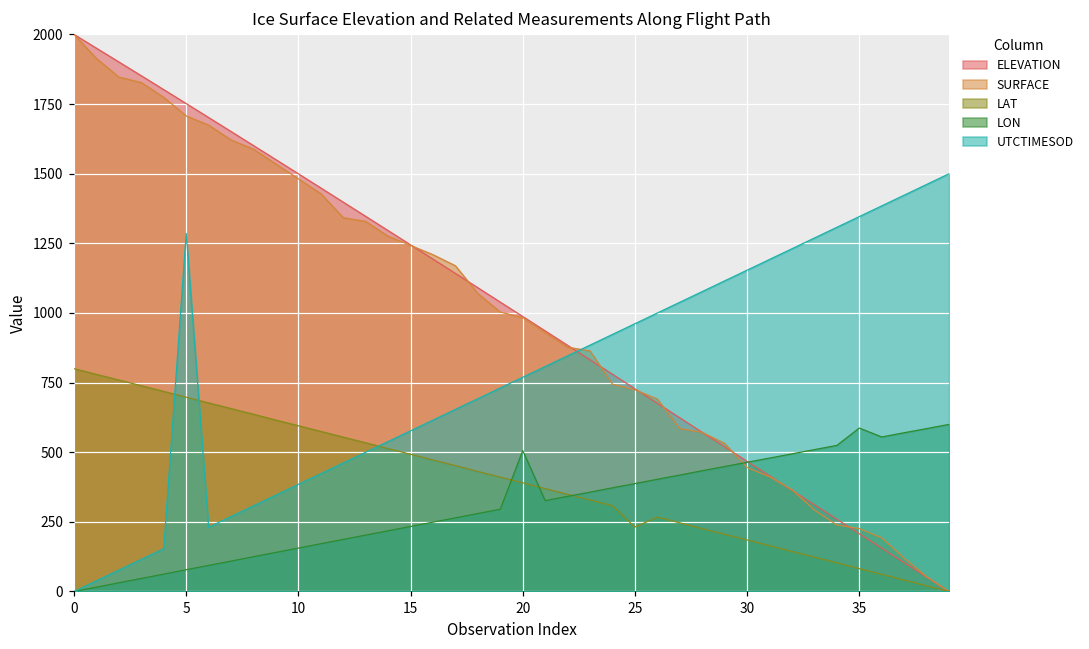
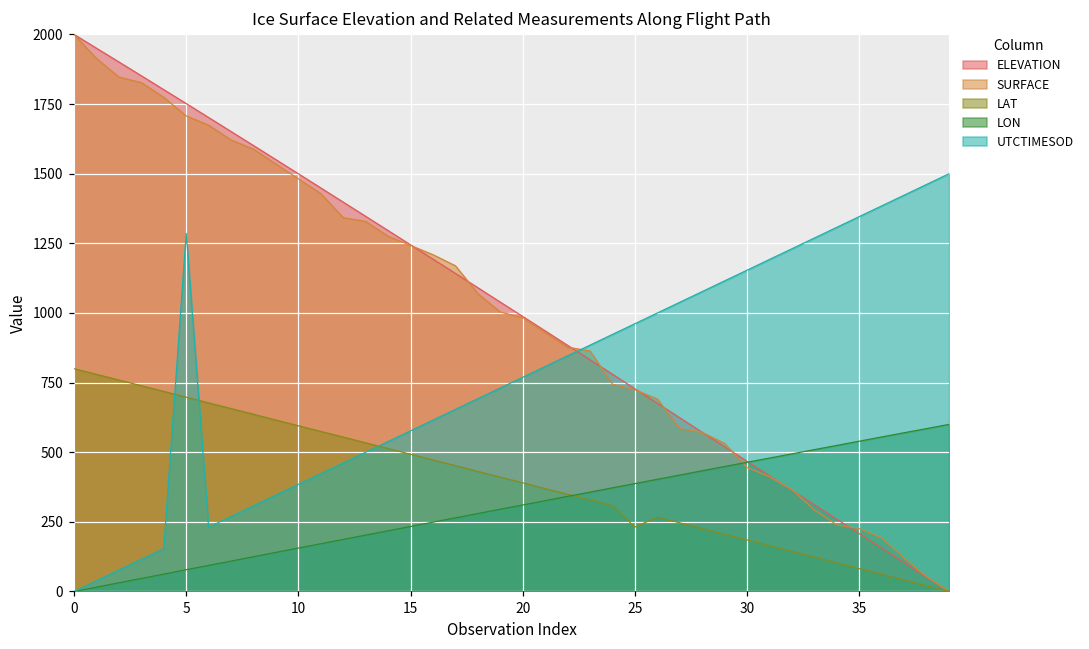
LON, 20: 510 -> 310
LON, 35: 590 -> 540
